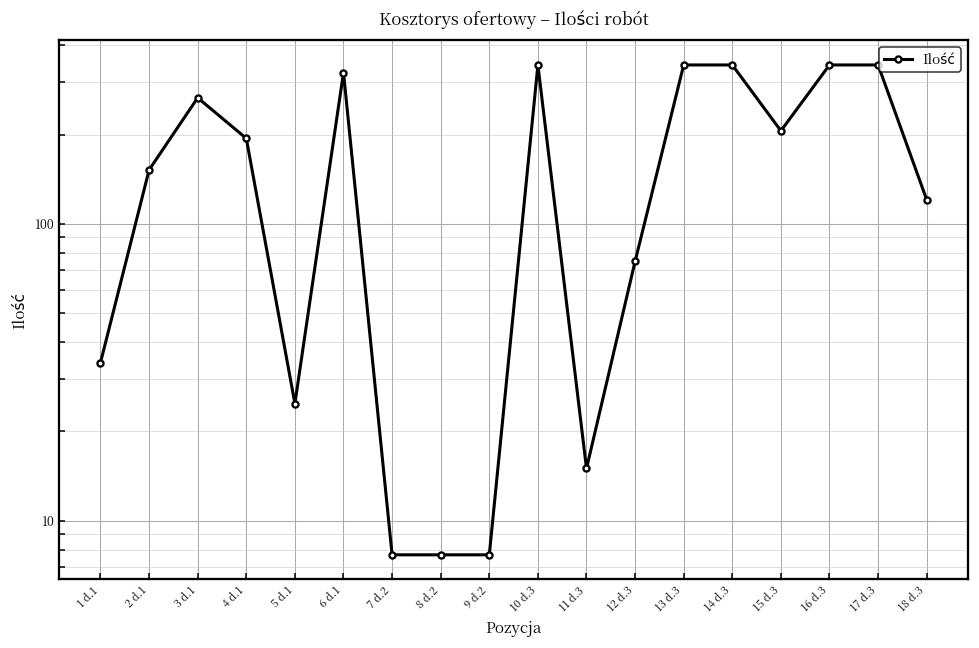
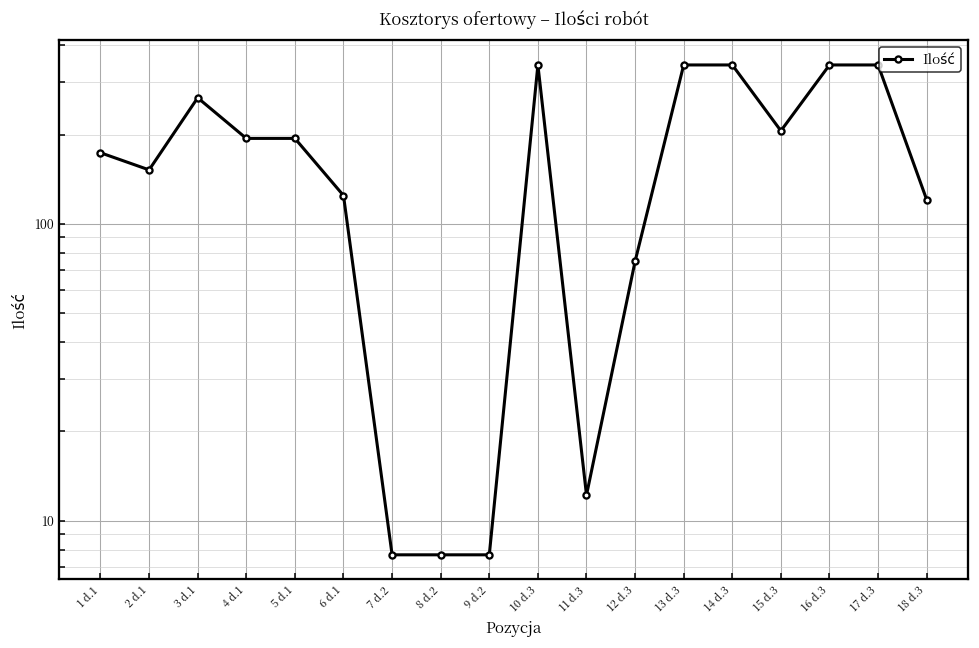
1 d.1: 34 -> 170
5 d.1: 25 -> 190
6 d.1: 320 -> 120
11 d.3: 15 -> 12
